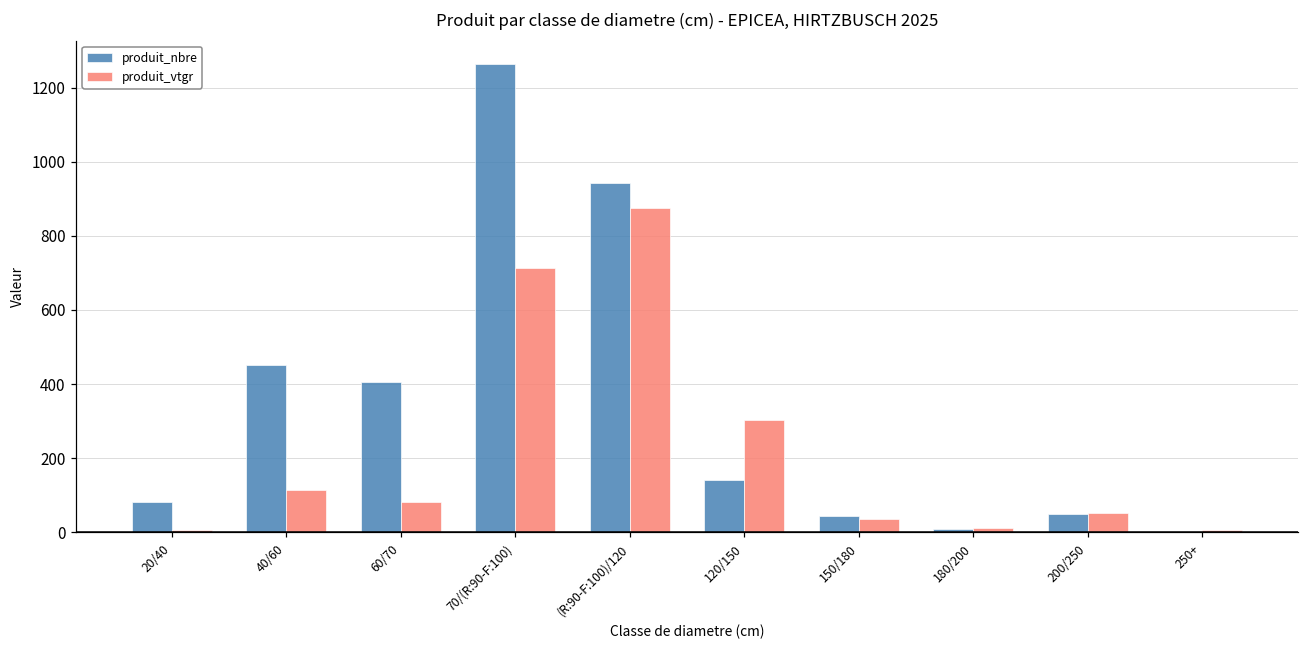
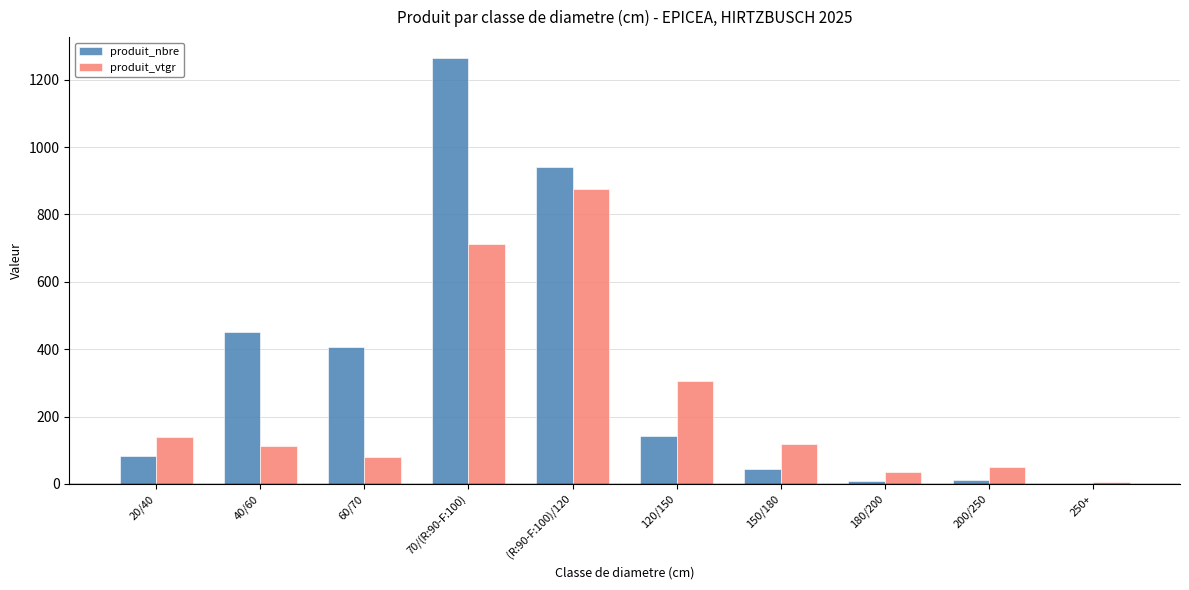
produit_vtgr, 20/40: 10 -> 140
produit_vtgr, 150/180: 40 -> 120
produit_vtgr, 180/200: 10 -> 40
produit_nbre, 200/250: 50 -> 10
